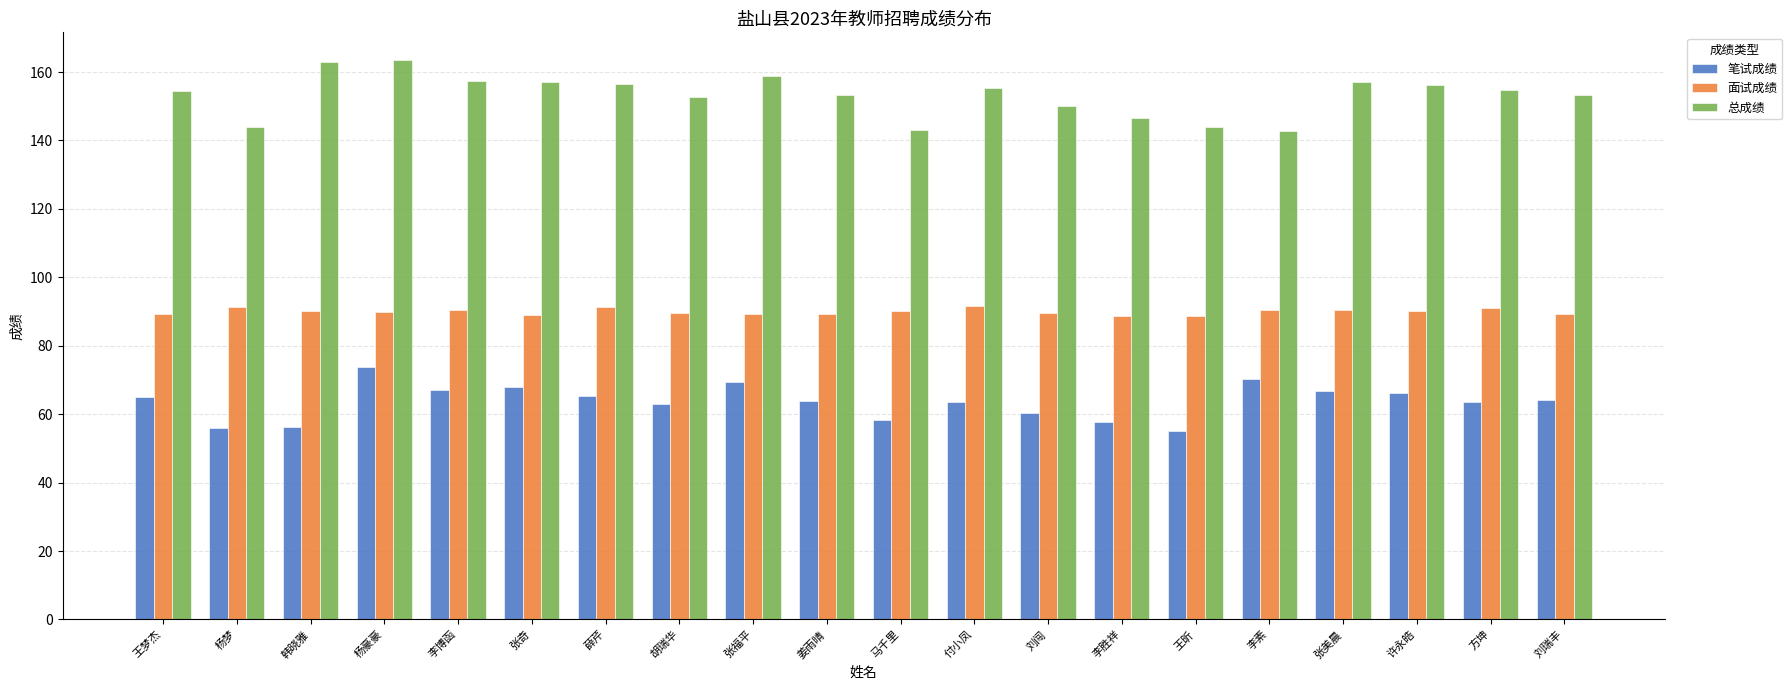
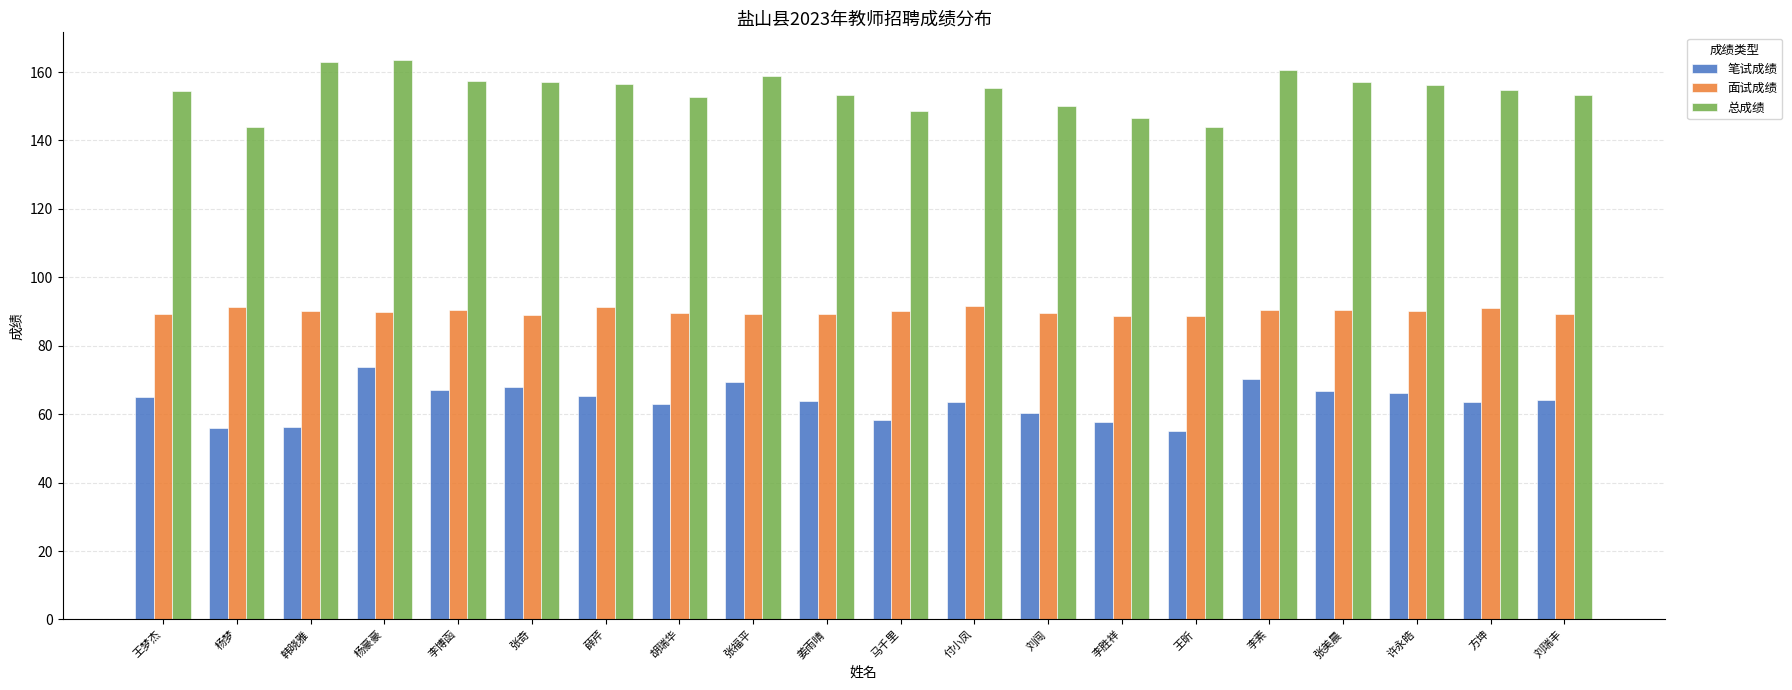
总成绩, 马千里: 143 -> 149
总成绩, 李素: 143 -> 161
